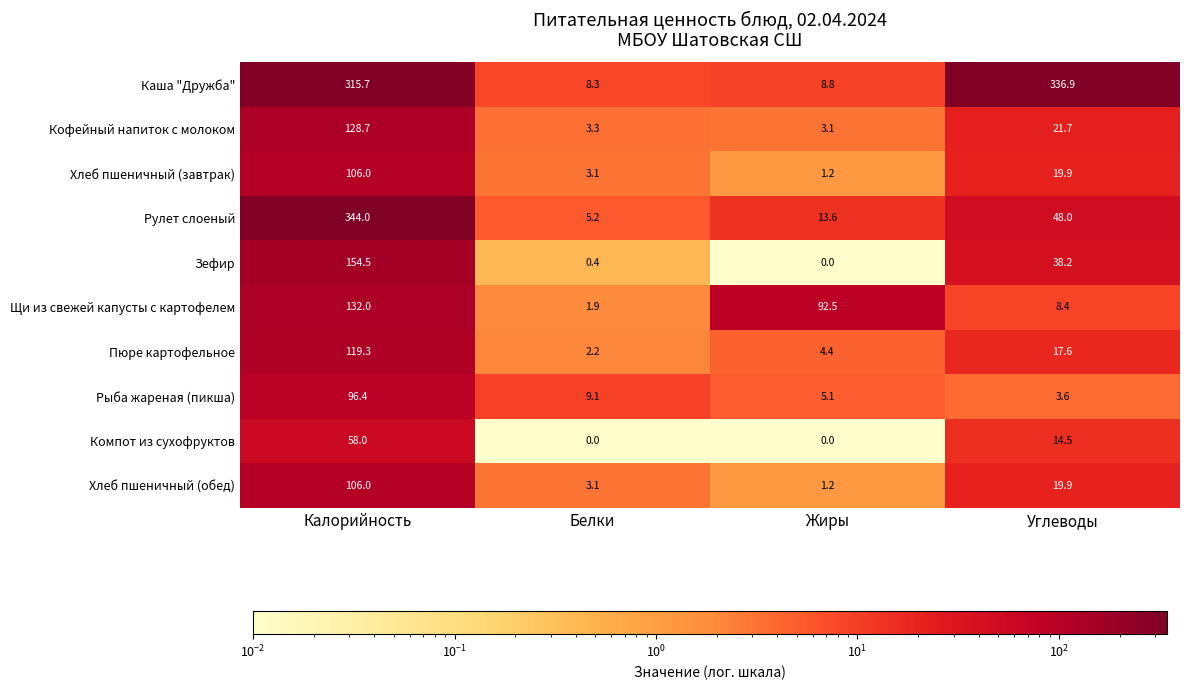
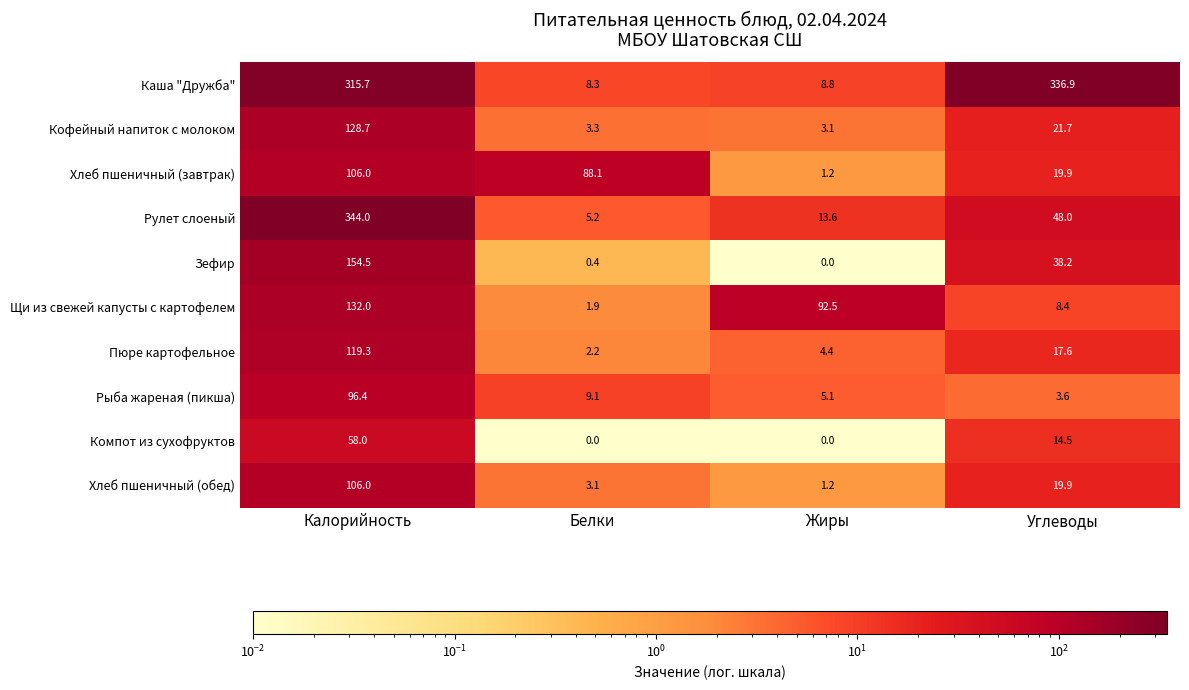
Хлеб пшеничный (завтрак), Белки: 3.1 -> 88.1
